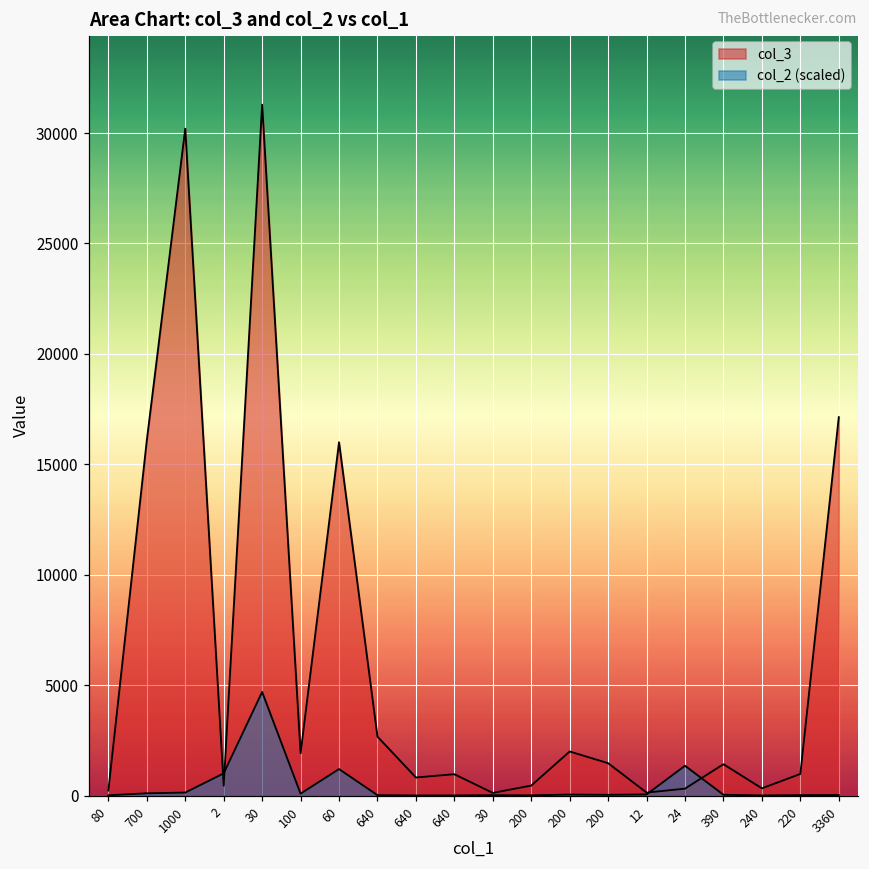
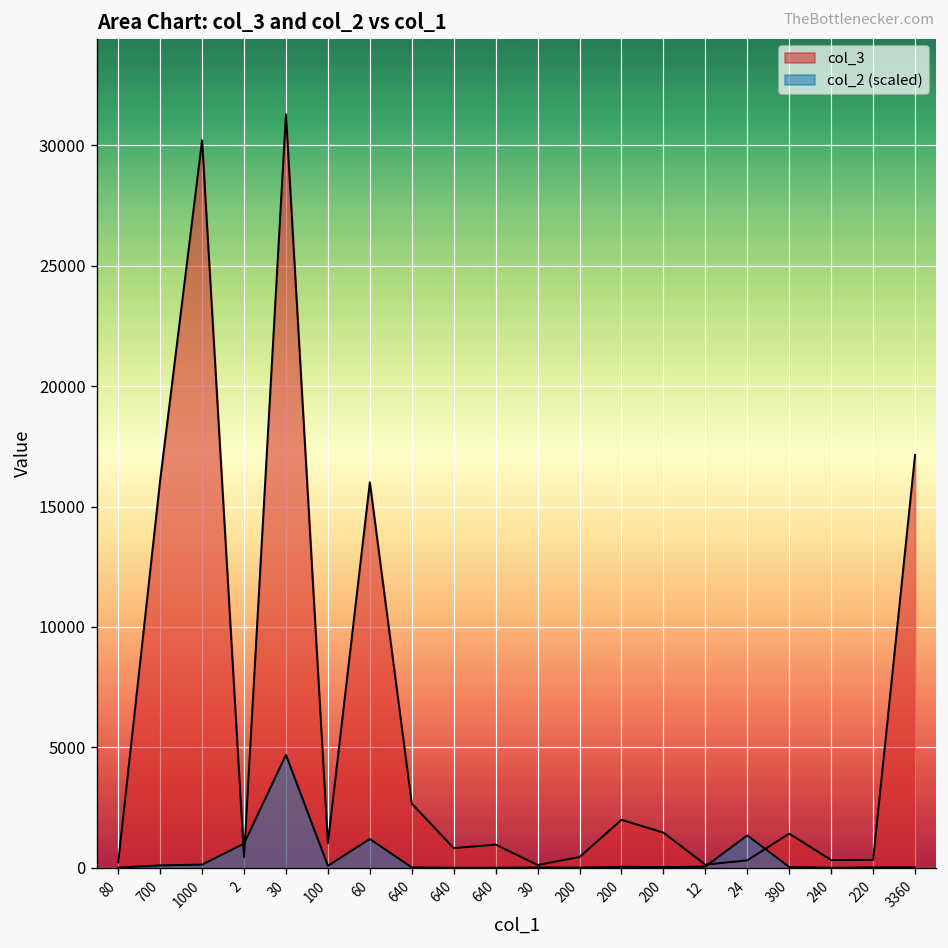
col_3, 100: 1900 -> 1000
col_3, 220: 1000 -> 300
